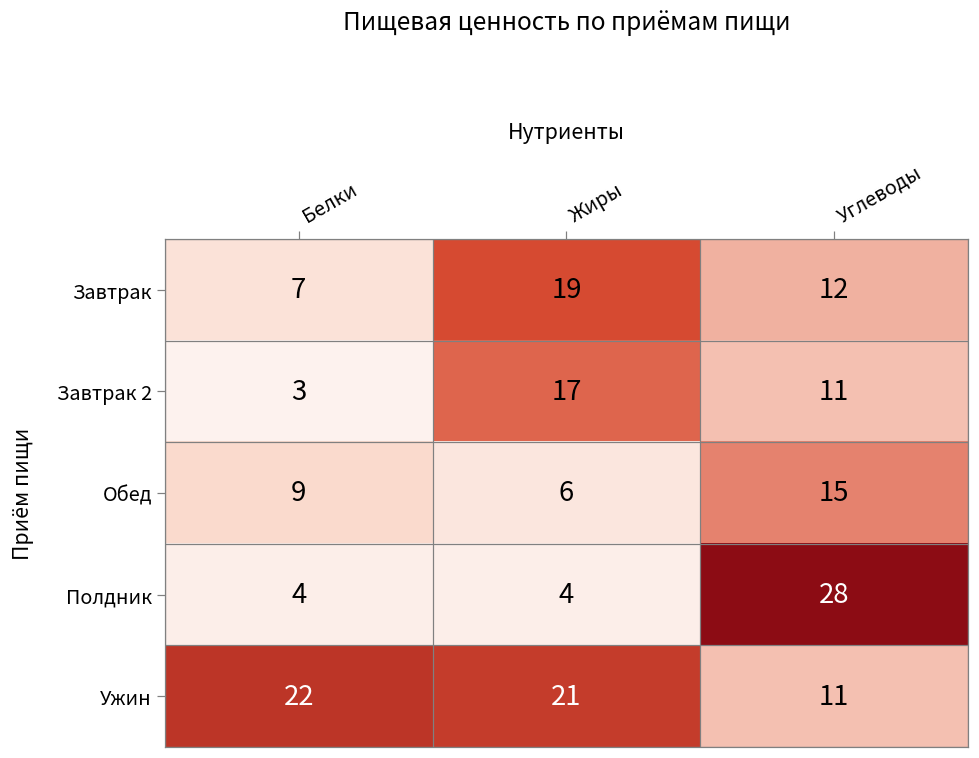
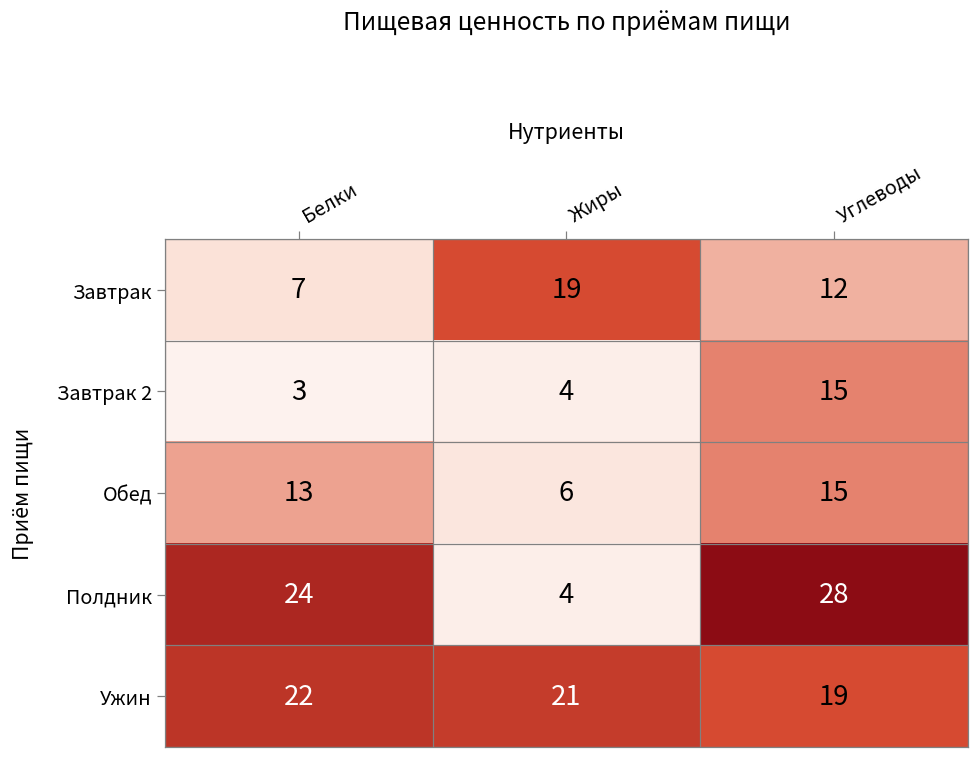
Завтрак 2, Жиры: 17 -> 4
Завтрак 2, Углеводы: 11 -> 15
Обед, Белки: 9 -> 13
Полдник, Белки: 4 -> 24
Ужин, Углеводы: 11 -> 19
